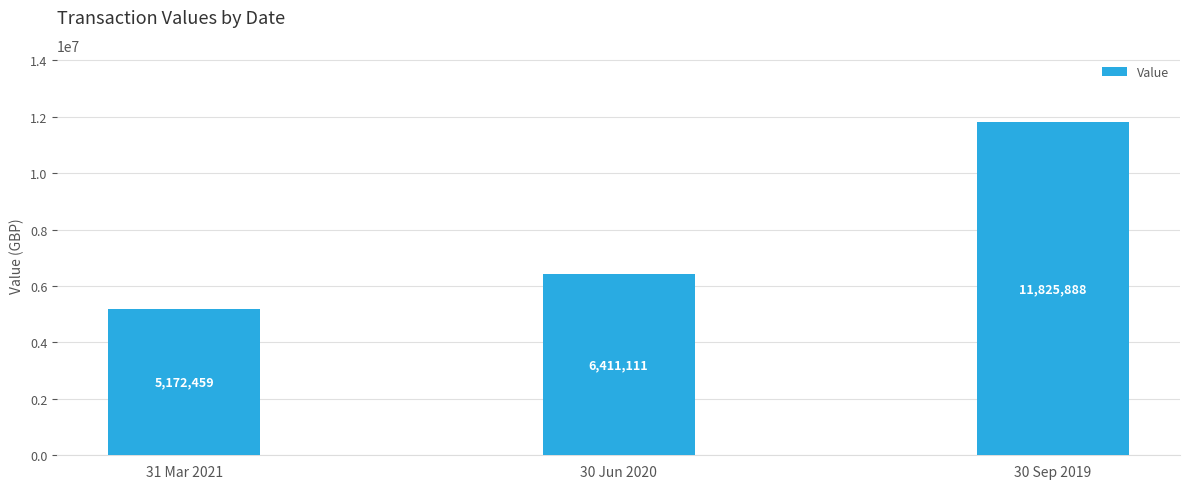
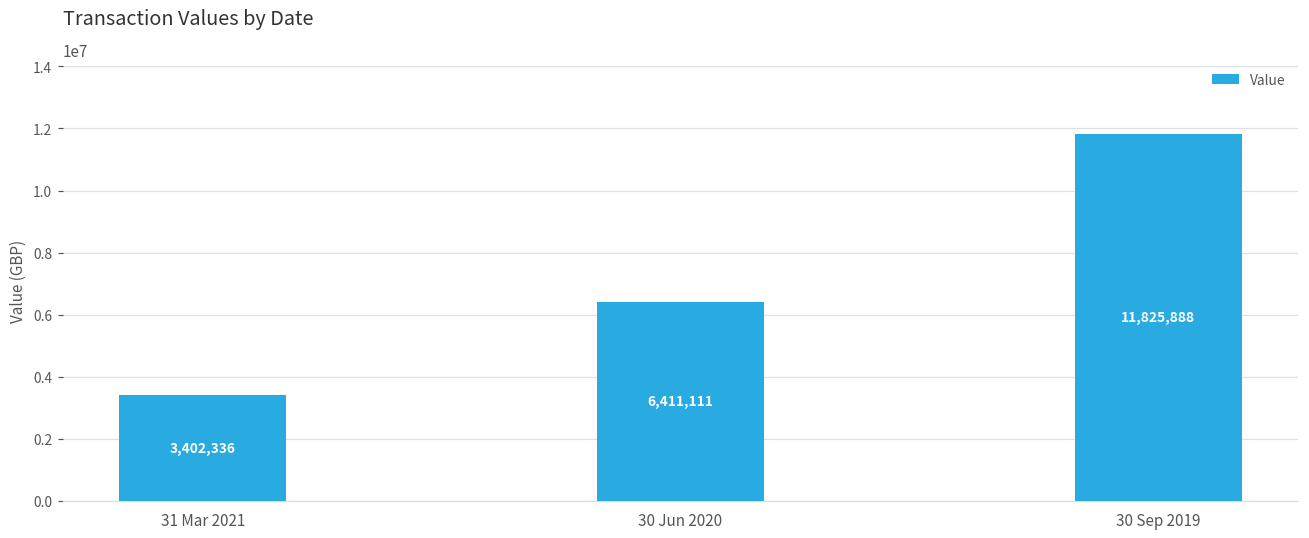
31 Mar 2021: 5,172,459 -> 3,402,336
